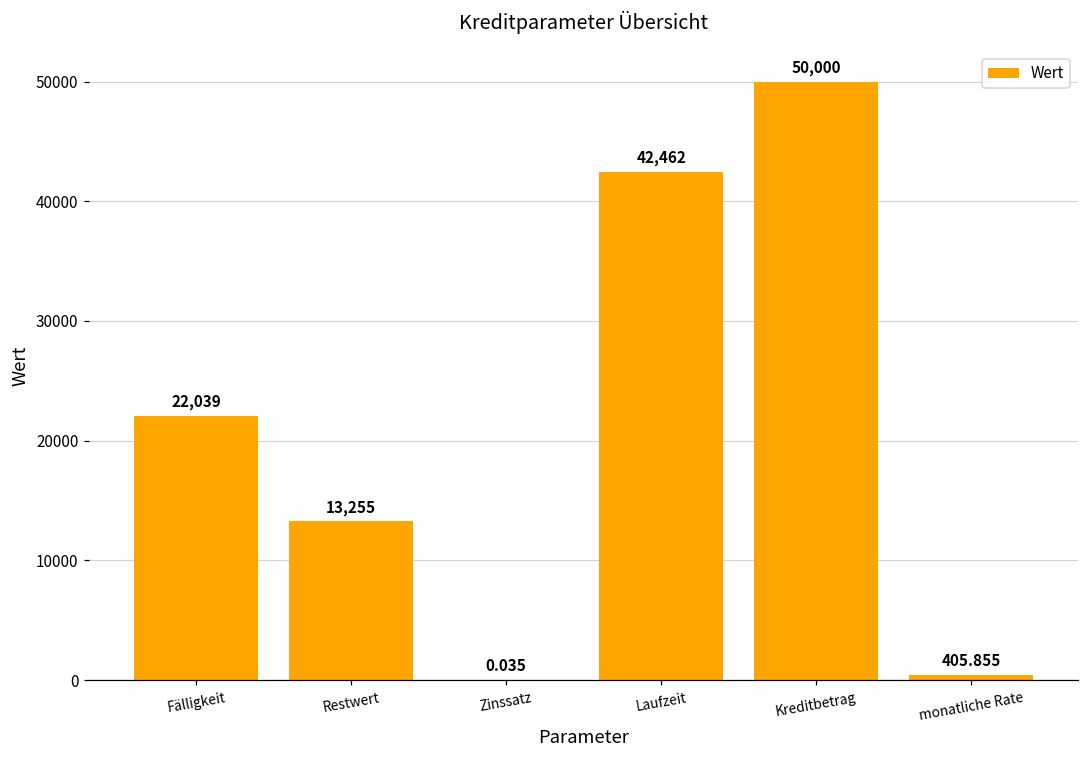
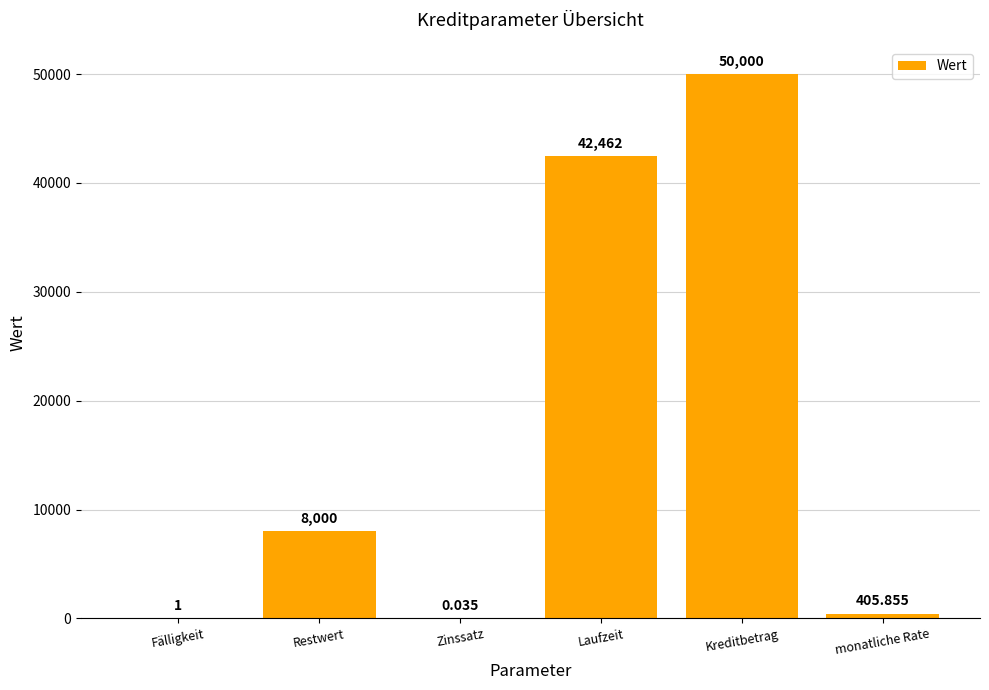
Fälligkeit: 22,039 -> 1
Restwert: 13,255 -> 8,000
